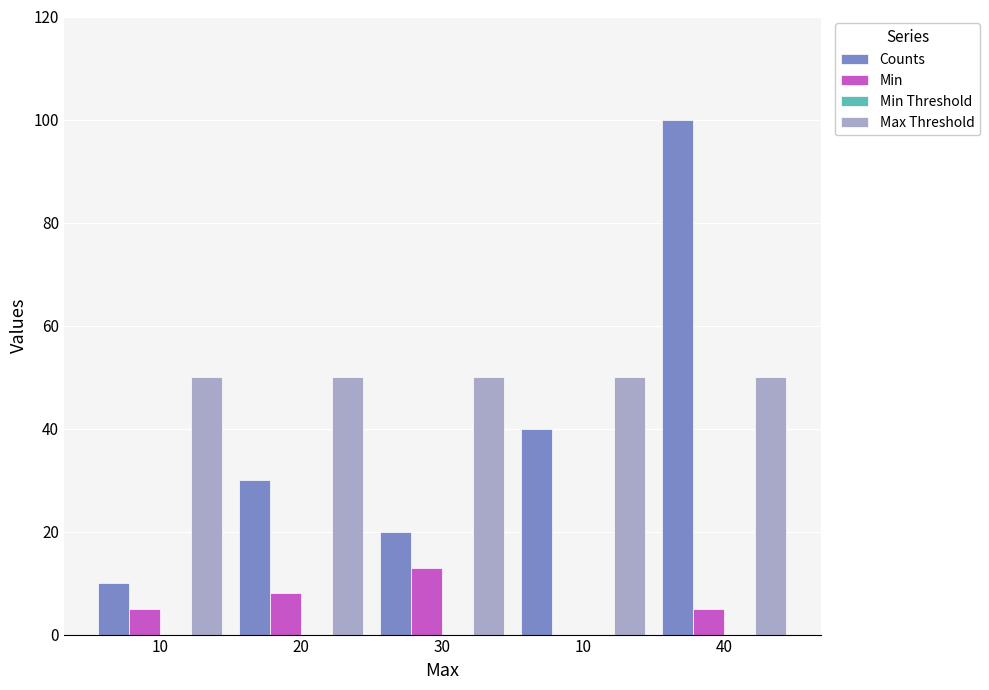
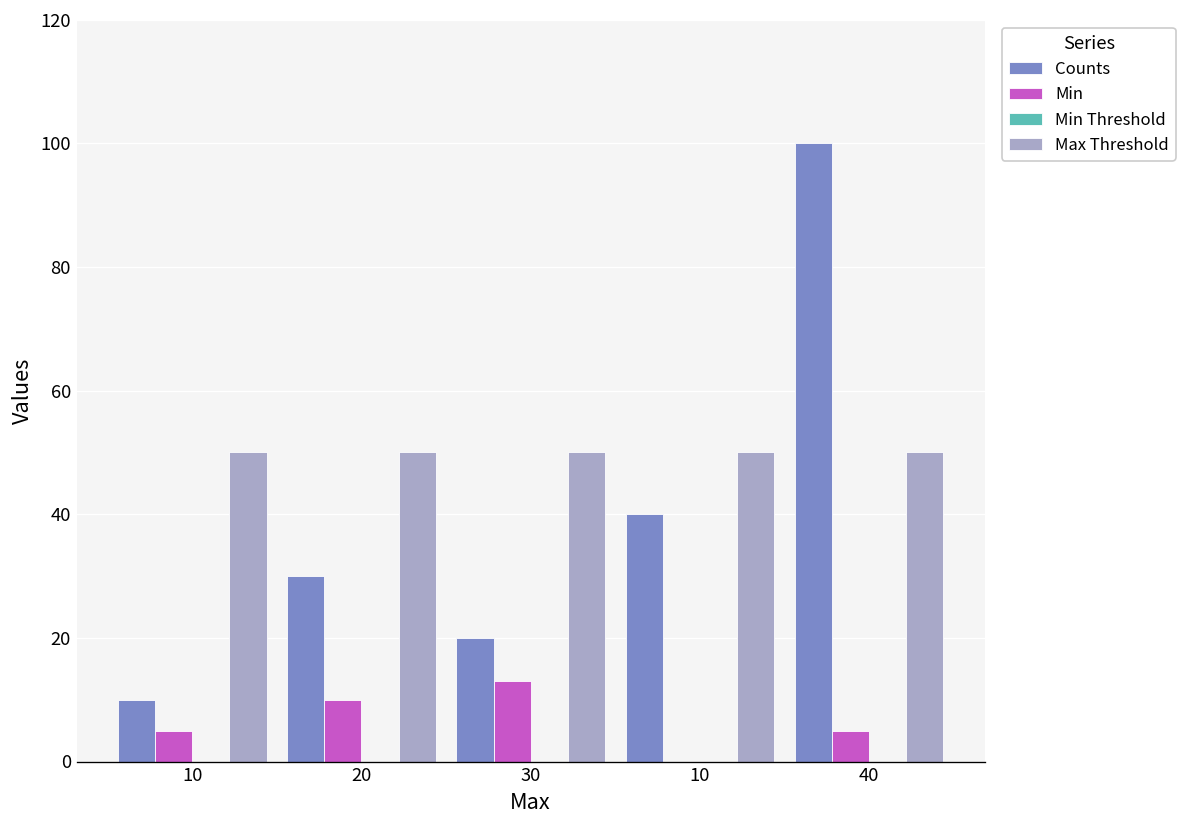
Min, 20: 8 -> 10
